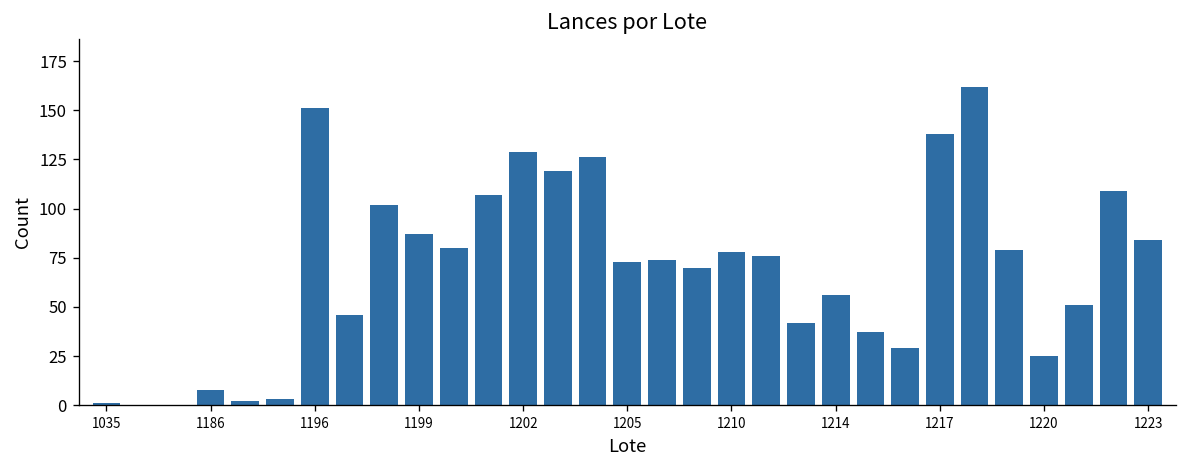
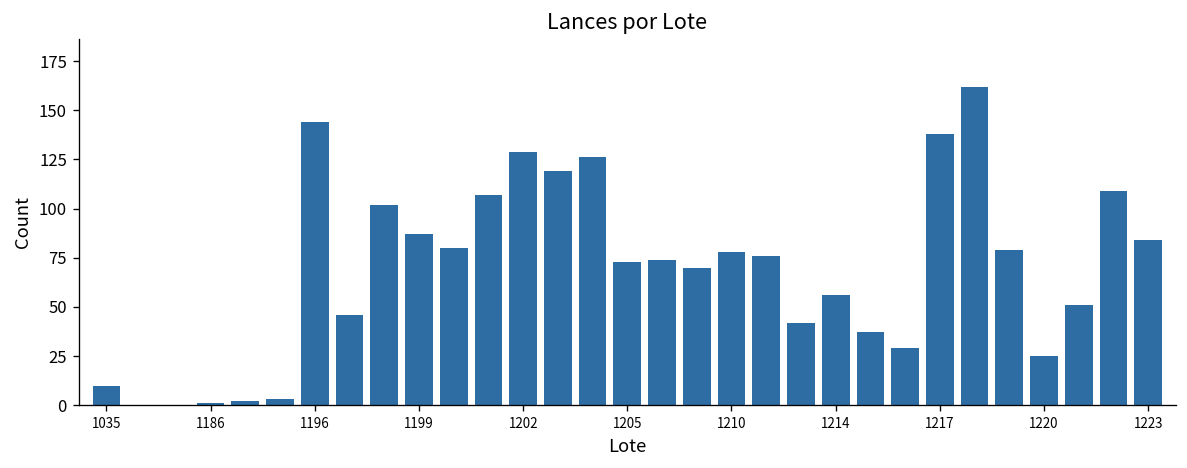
1035: 1 -> 10
1186: 8 -> 1
1196: 151 -> 144
